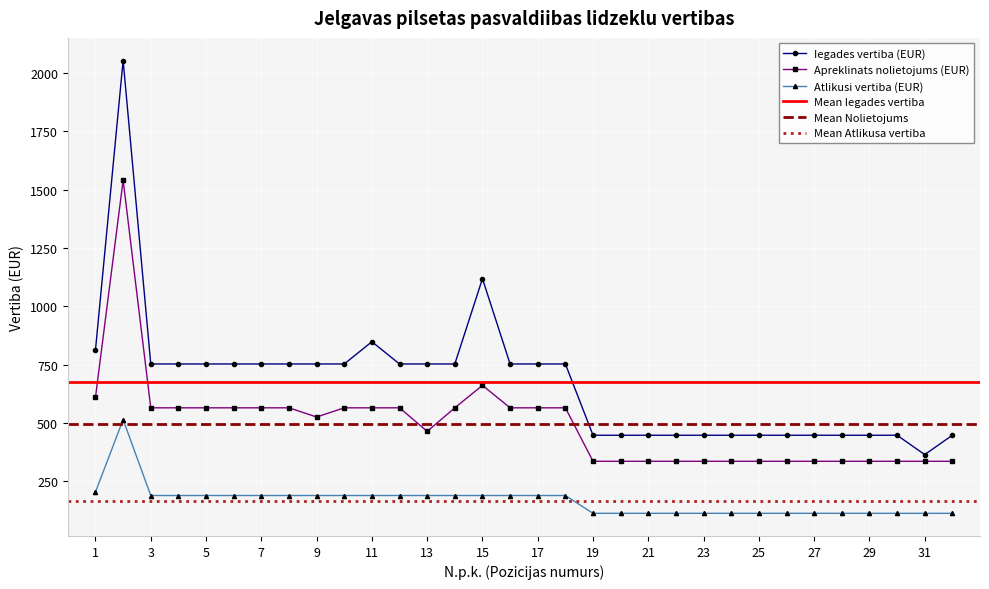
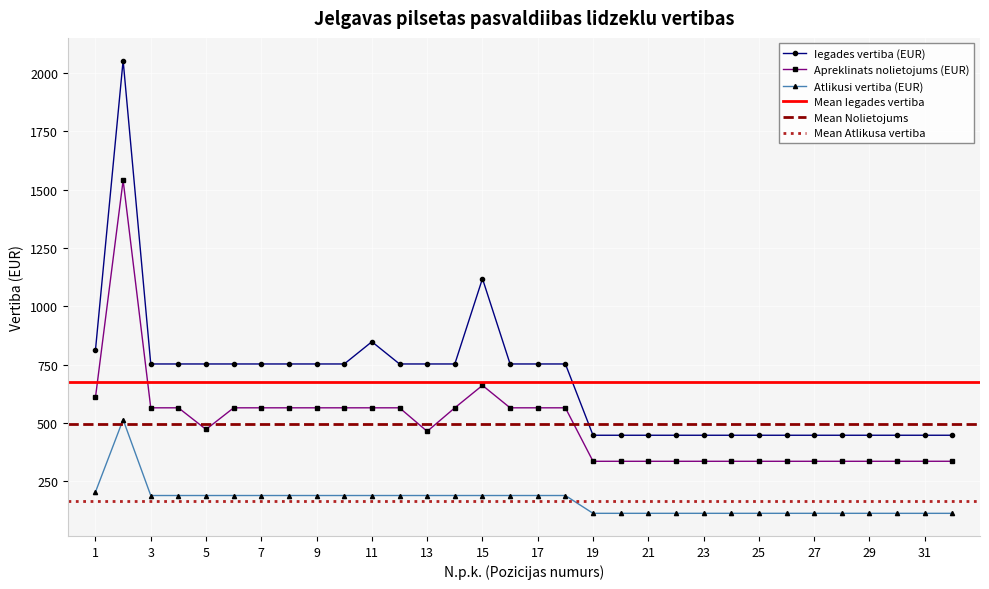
Apreklinats nolietojums (EUR), 5: 560 -> 470
Apreklinats nolietojums (EUR), 9: 520 -> 560
Iegades vertiba (EUR), 31: 360 -> 450
